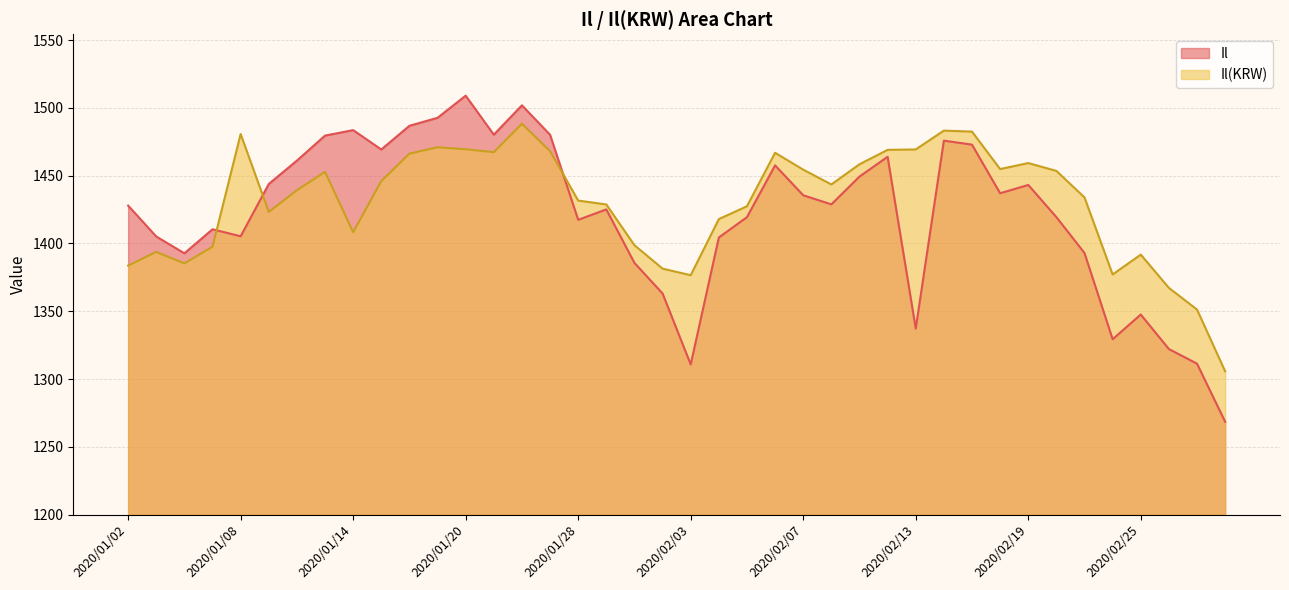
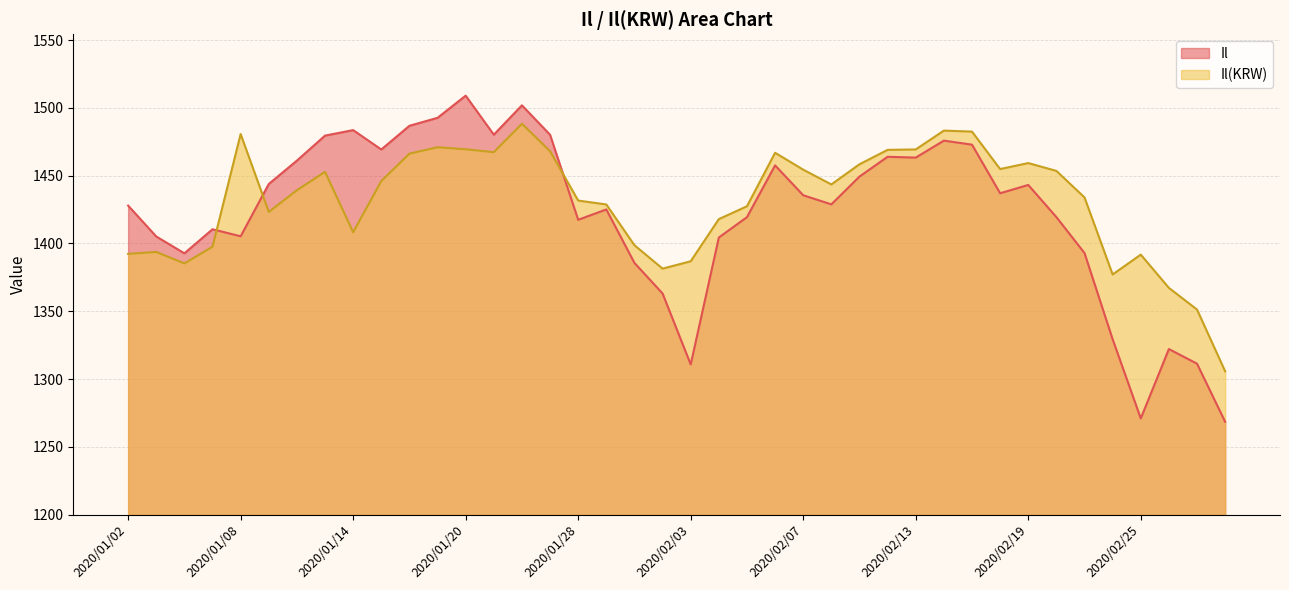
Il(KRW), 2020/01/02: 1384 -> 1392
Il(KRW), 2020/02/03: 1377 -> 1387
Il, 2020/02/13: 1337 -> 1463
Il, 2020/02/25: 1348 -> 1271
